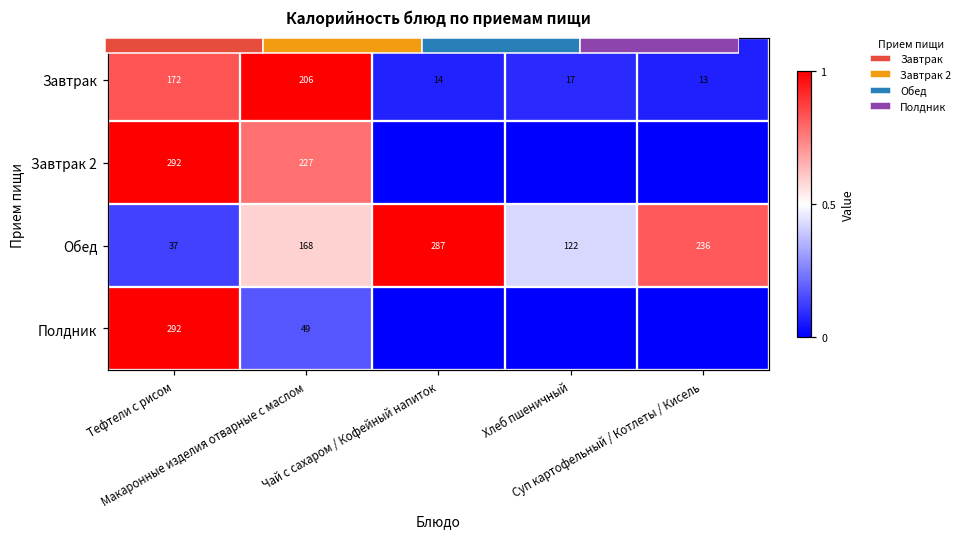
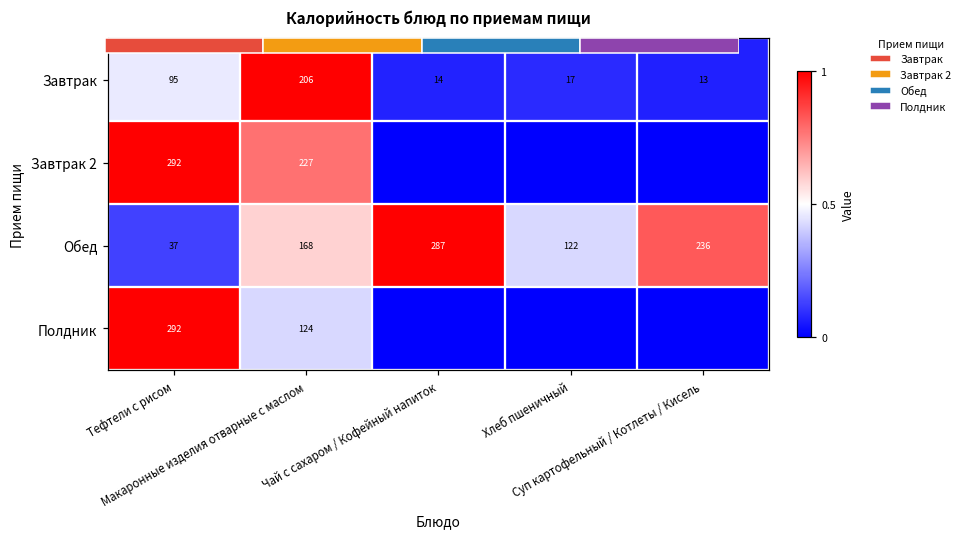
Калорийность блюд по приемам пищи, Завтрак, Тефтели с рисом: 172 -> 95
Калорийность блюд по приемам пищи, Полдник, Макаронные изделия отварные с маслом: 49 -> 124
